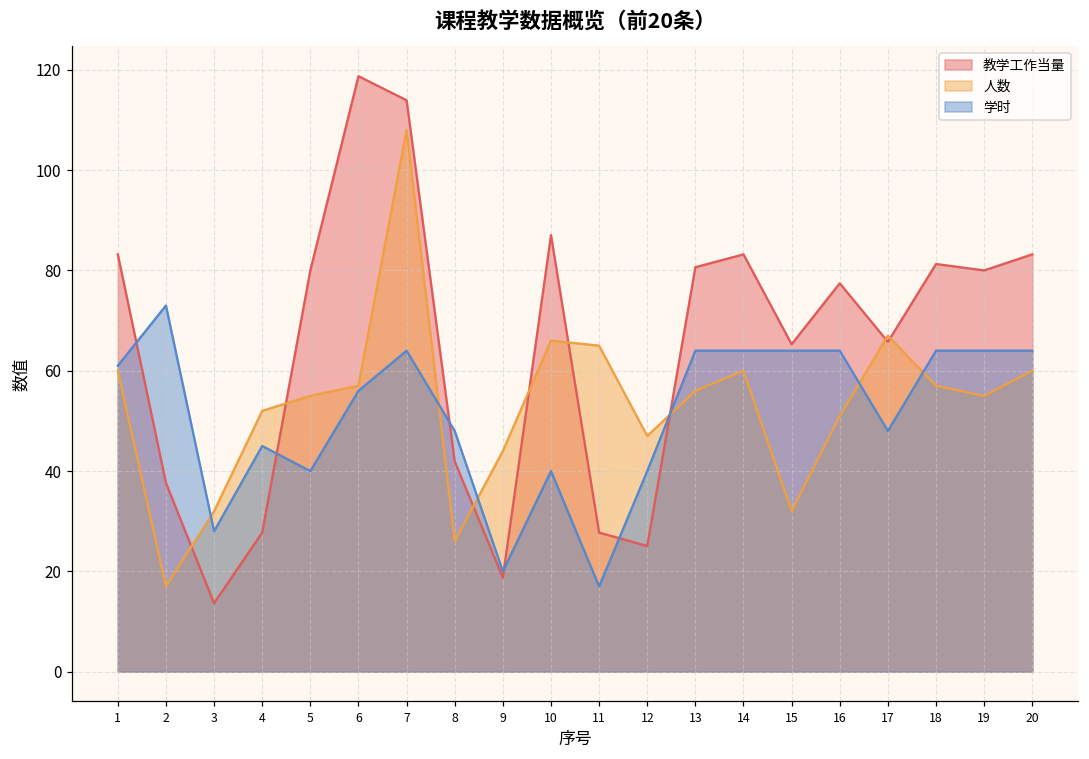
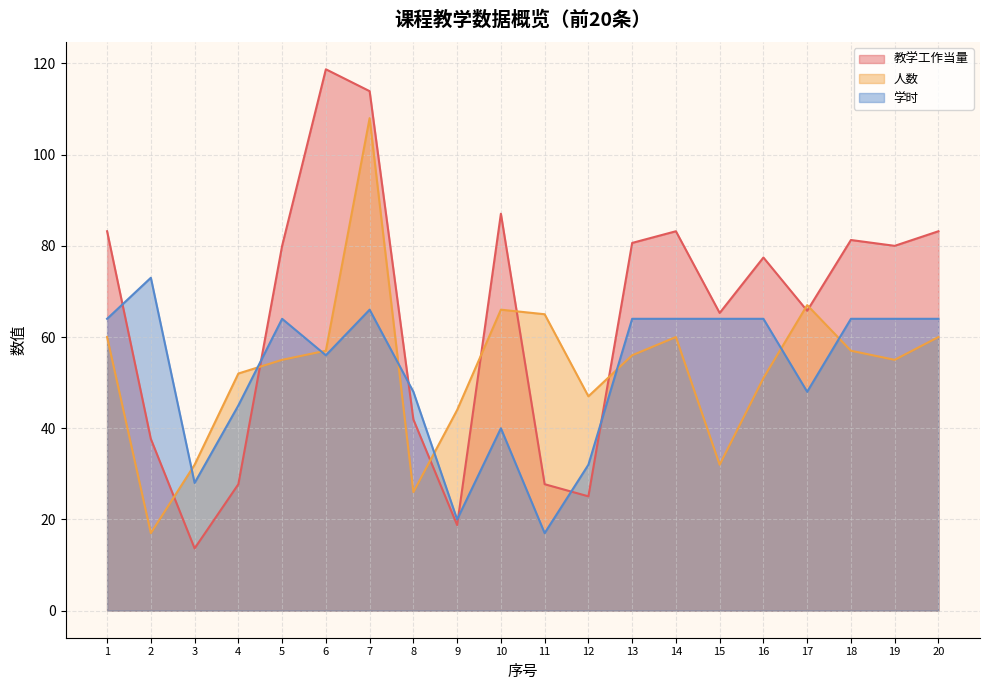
学时, 1: 61 -> 64
学时, 5: 40 -> 64
学时, 7: 64 -> 66
学时, 12: 40 -> 32
